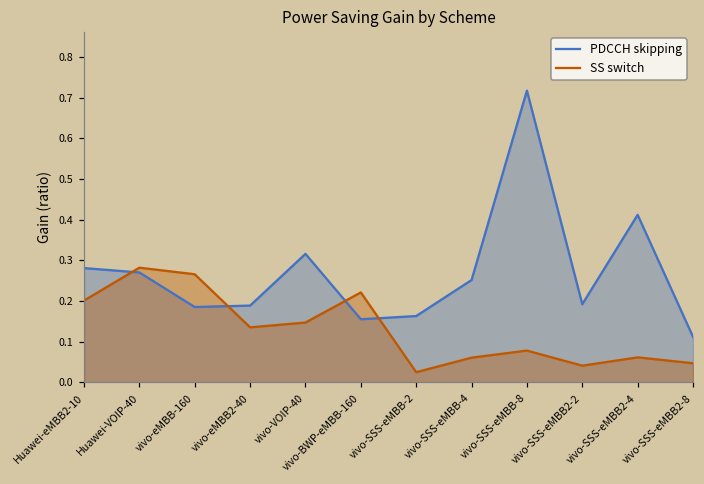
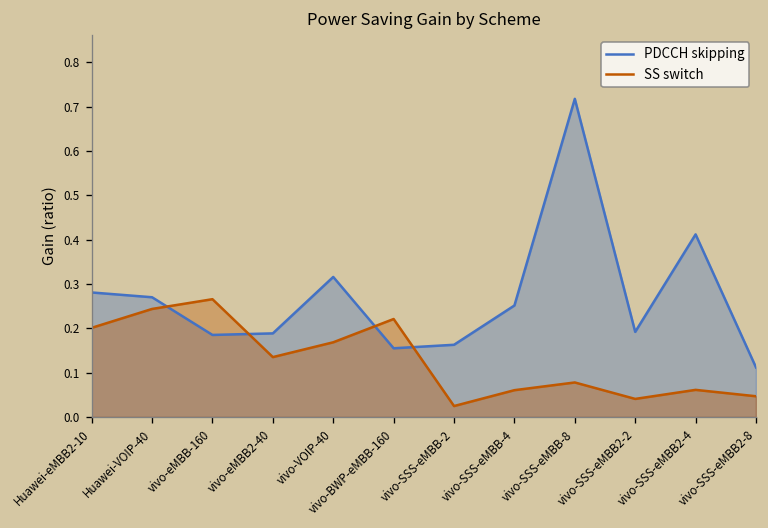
SS switch, Huawei-VOIP-40: 0.28 -> 0.24
SS switch, vivo-VOIP-40: 0.15 -> 0.17
